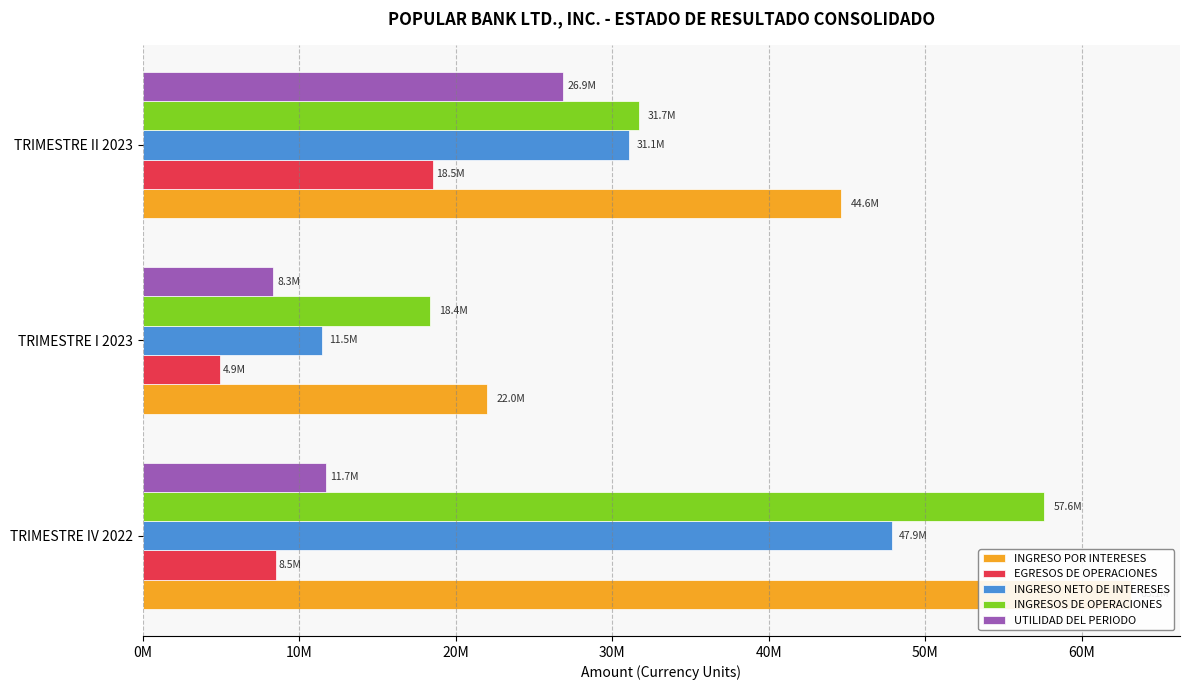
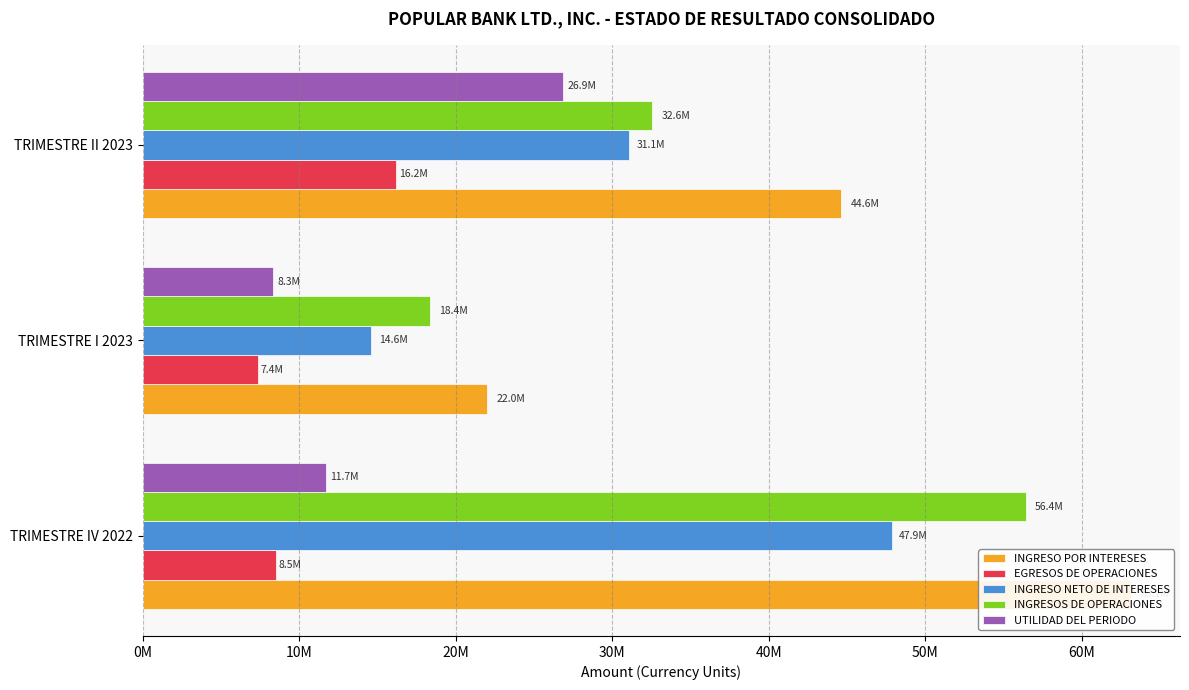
INGRESOS DE OPERACIONES, TRIMESTRE II 2023: 31.7M -> 32.6M
EGRESOS DE OPERACIONES, TRIMESTRE II 2023: 18.5M -> 16.2M
INGRESO NETO DE INTERESES, TRIMESTRE I 2023: 11.5M -> 14.6M
EGRESOS DE OPERACIONES, TRIMESTRE I 2023: 4.9M -> 7.4M
INGRESOS DE OPERACIONES, TRIMESTRE IV 2022: 57.6M -> 56.4M
